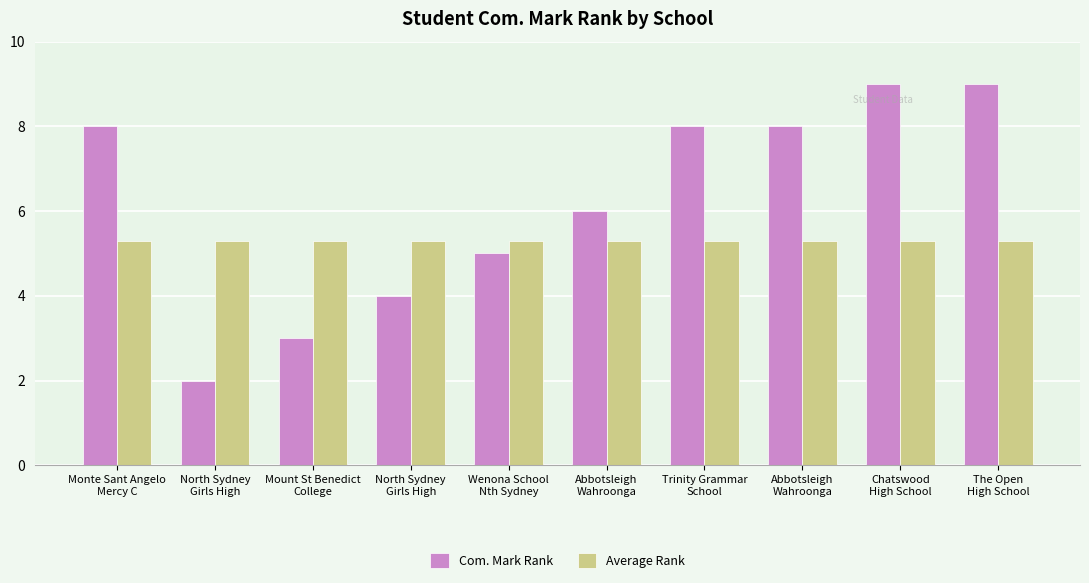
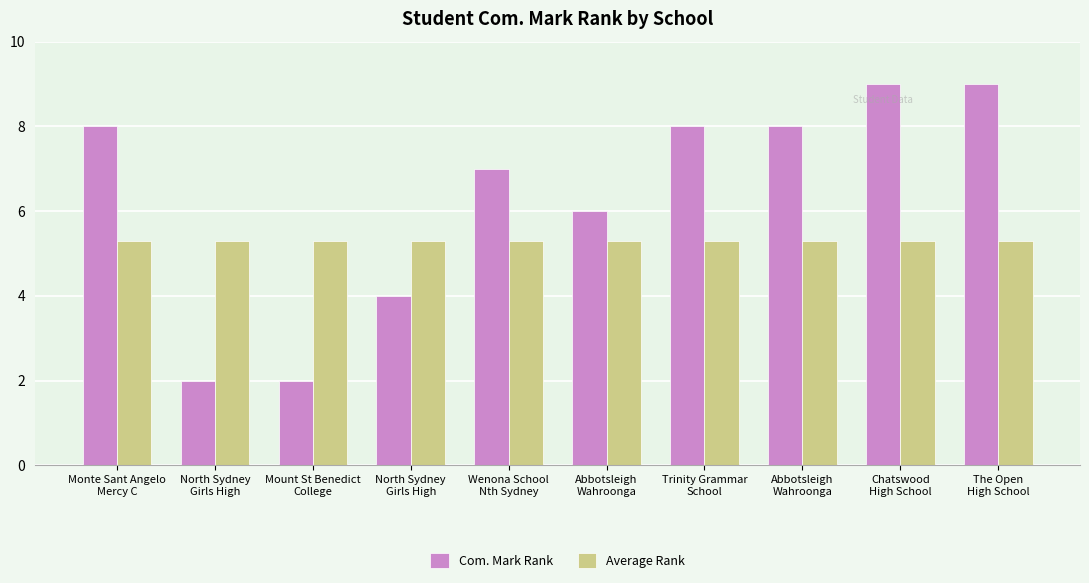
Com. Mark Rank, Mount St Benedict College: 3 -> 2
Com. Mark Rank, Wenona School Nth Sydney: 5 -> 7
